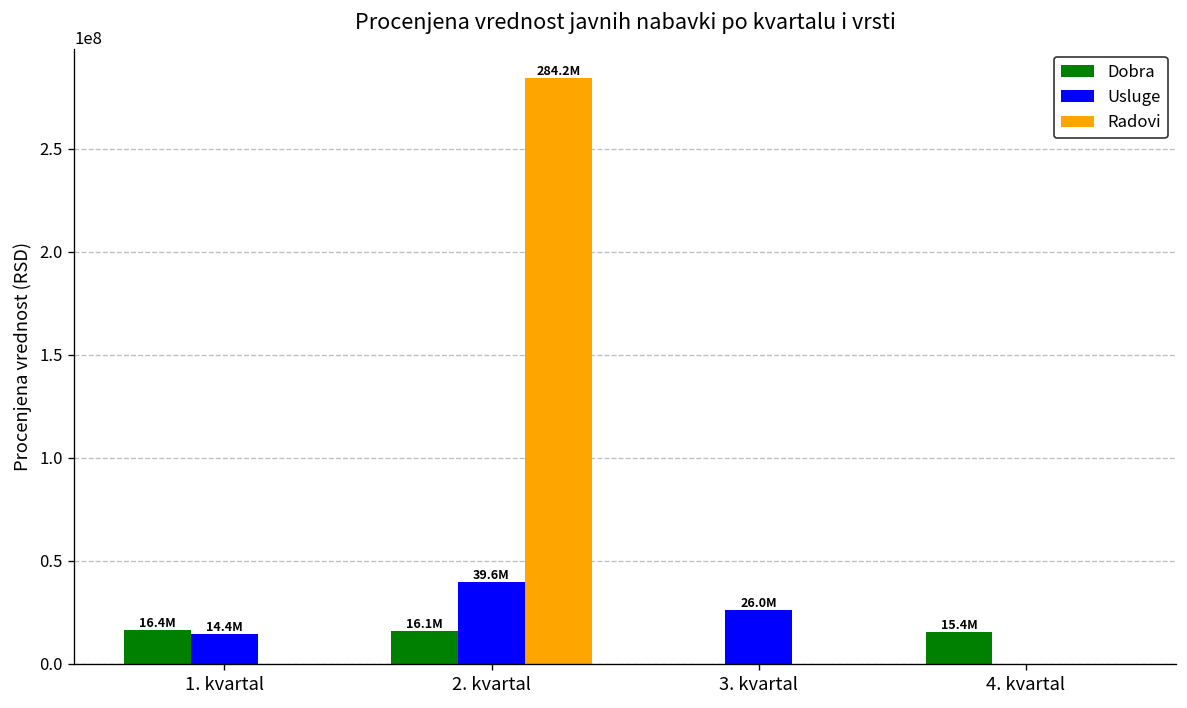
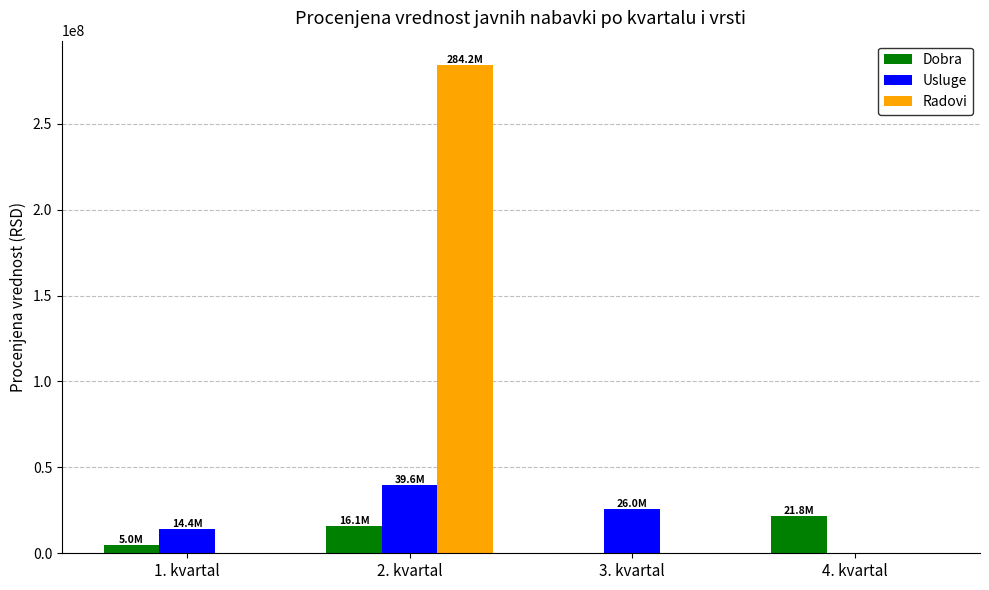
Dobra, 1. kvartal: 16.4M -> 5.0M
Dobra, 4. kvartal: 15.4M -> 21.8M
